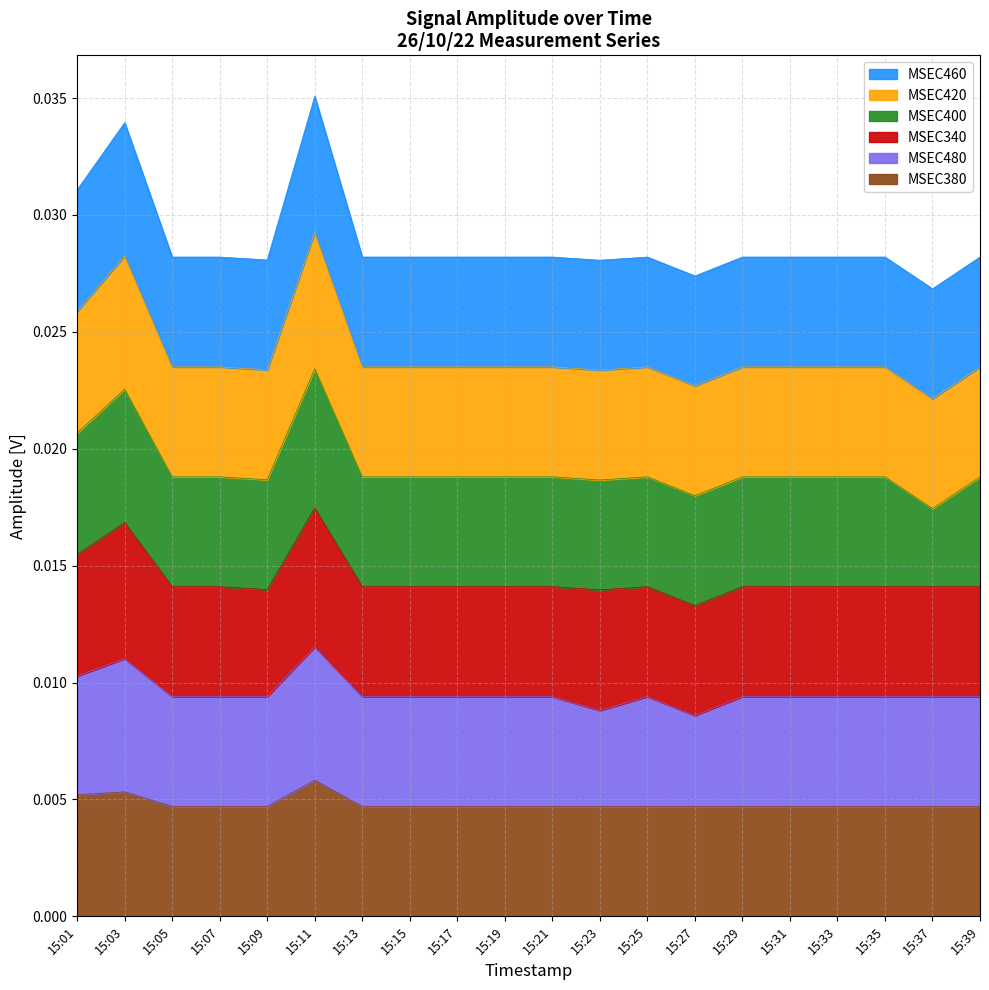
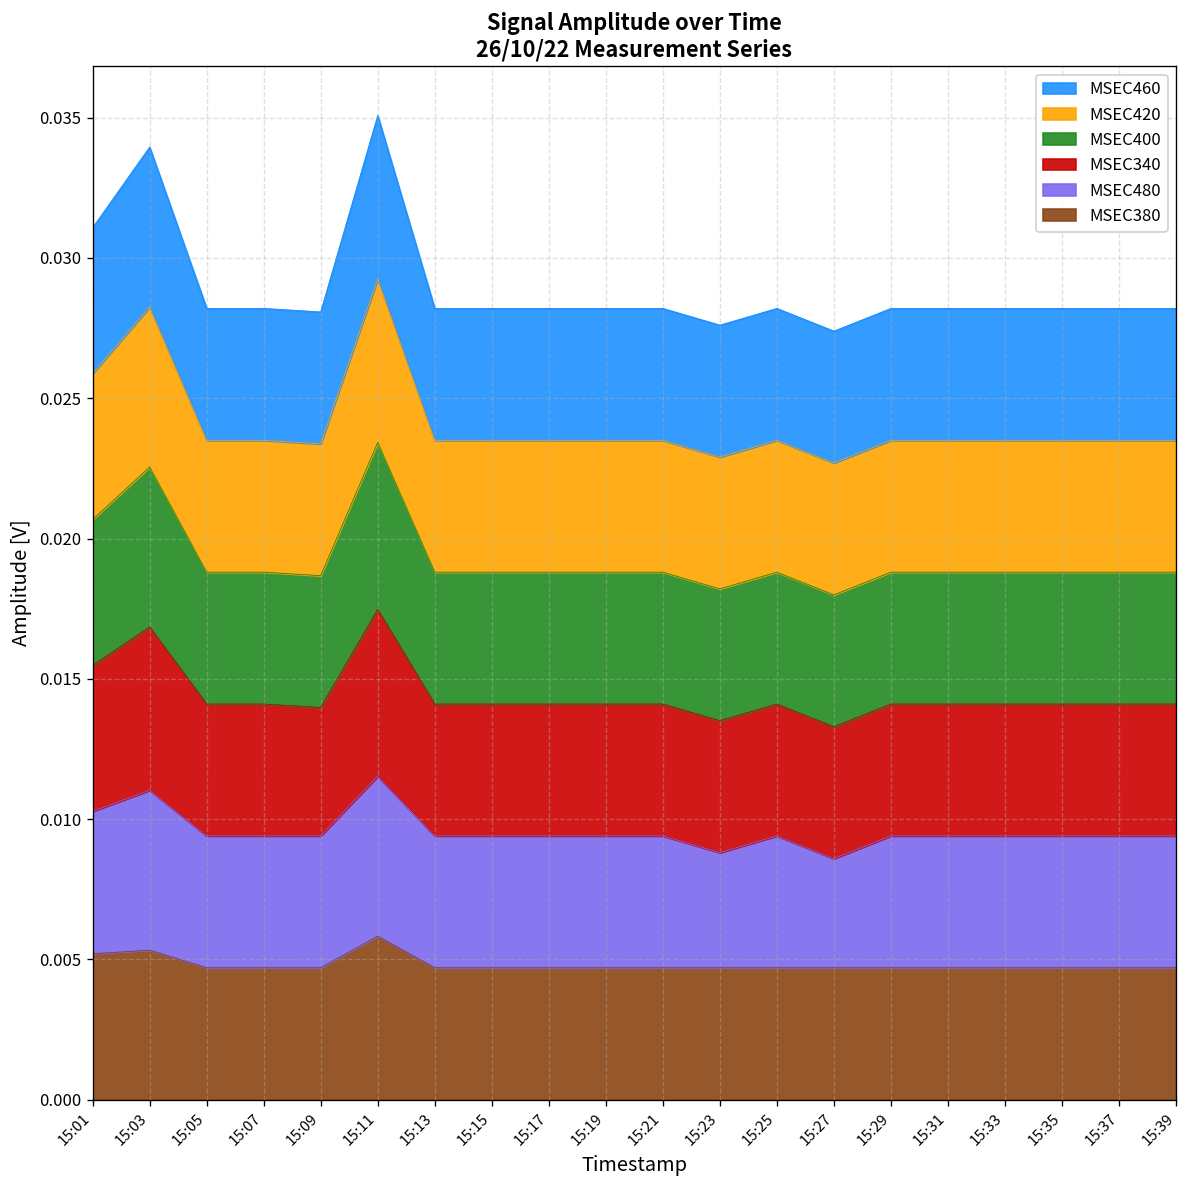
MSEC340, 15:23: 0.0052 -> 0.0047
MSEC400, 15:37: 0.0033 -> 0.0047
